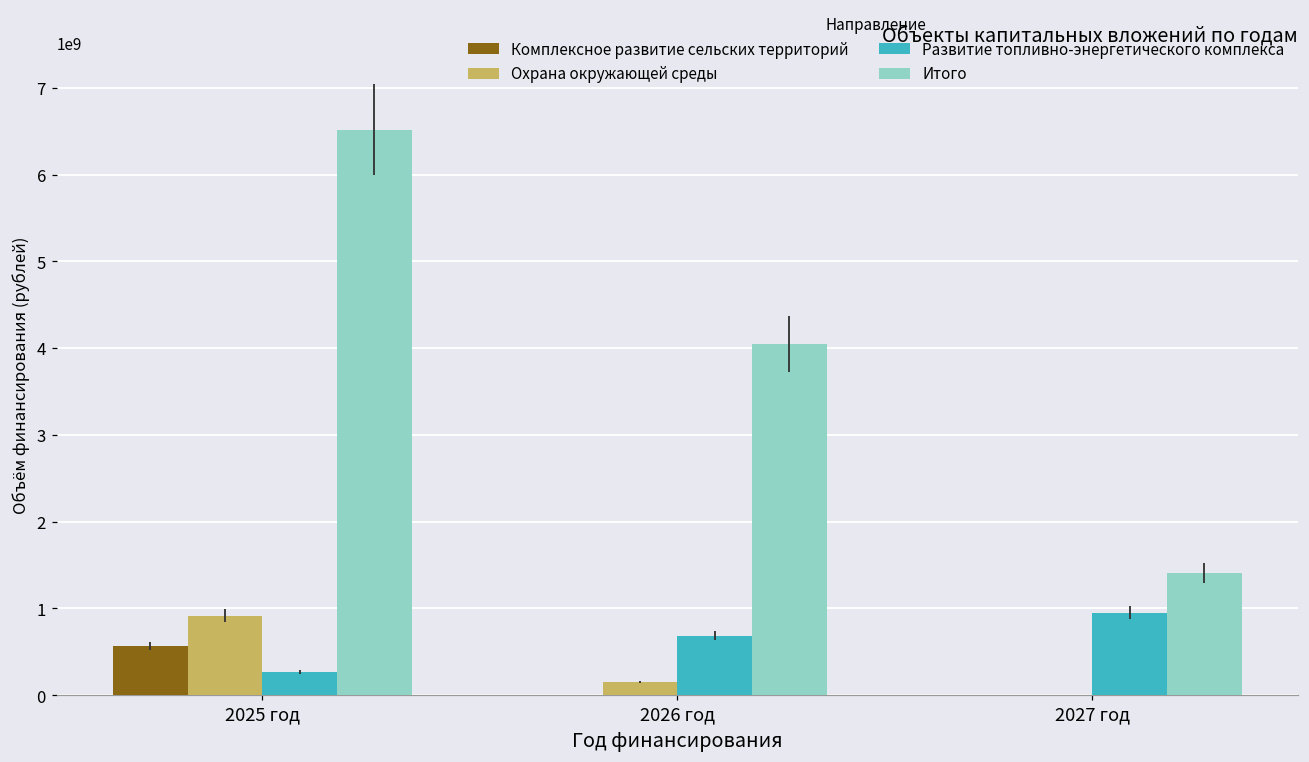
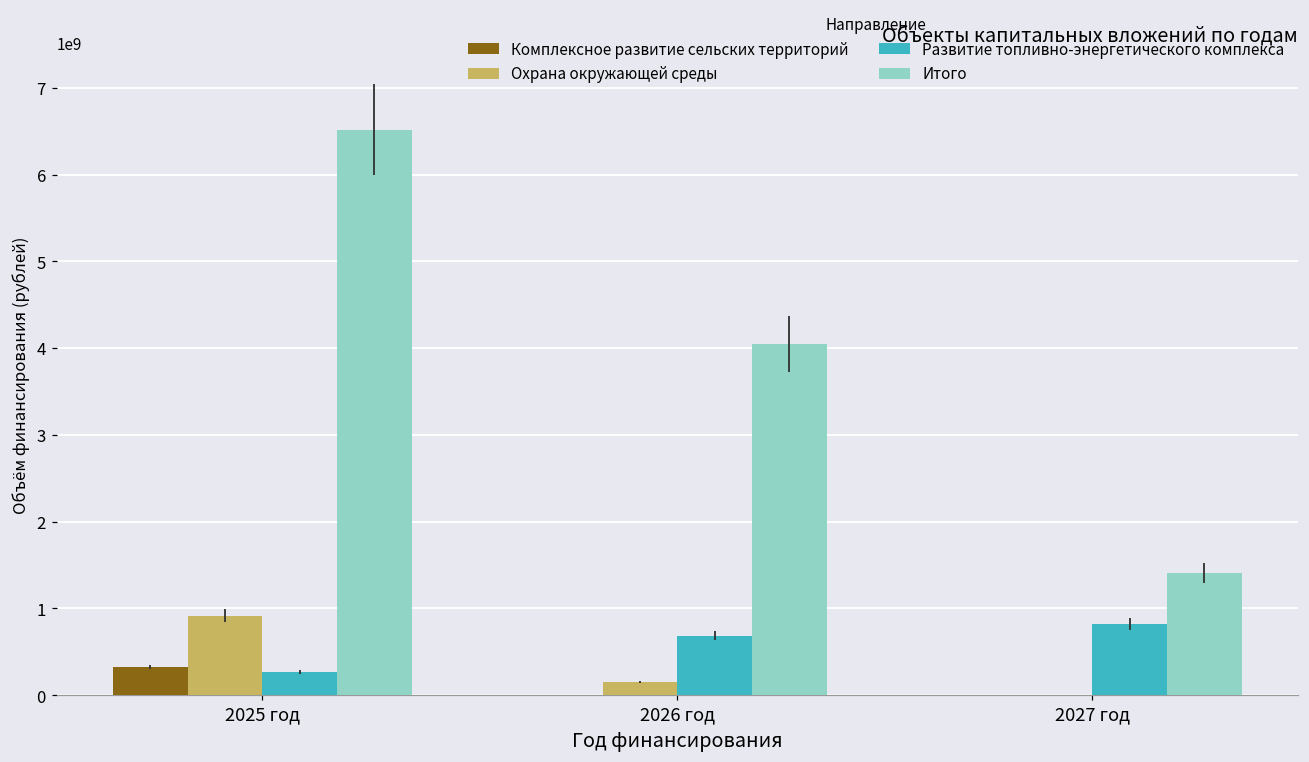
Комплексное развитие сельских территорий, 2025 год: 600000000 -> 300000000
Развитие топливно-энергетического комплекса, 2027 год: 1000000000 -> 800000000
